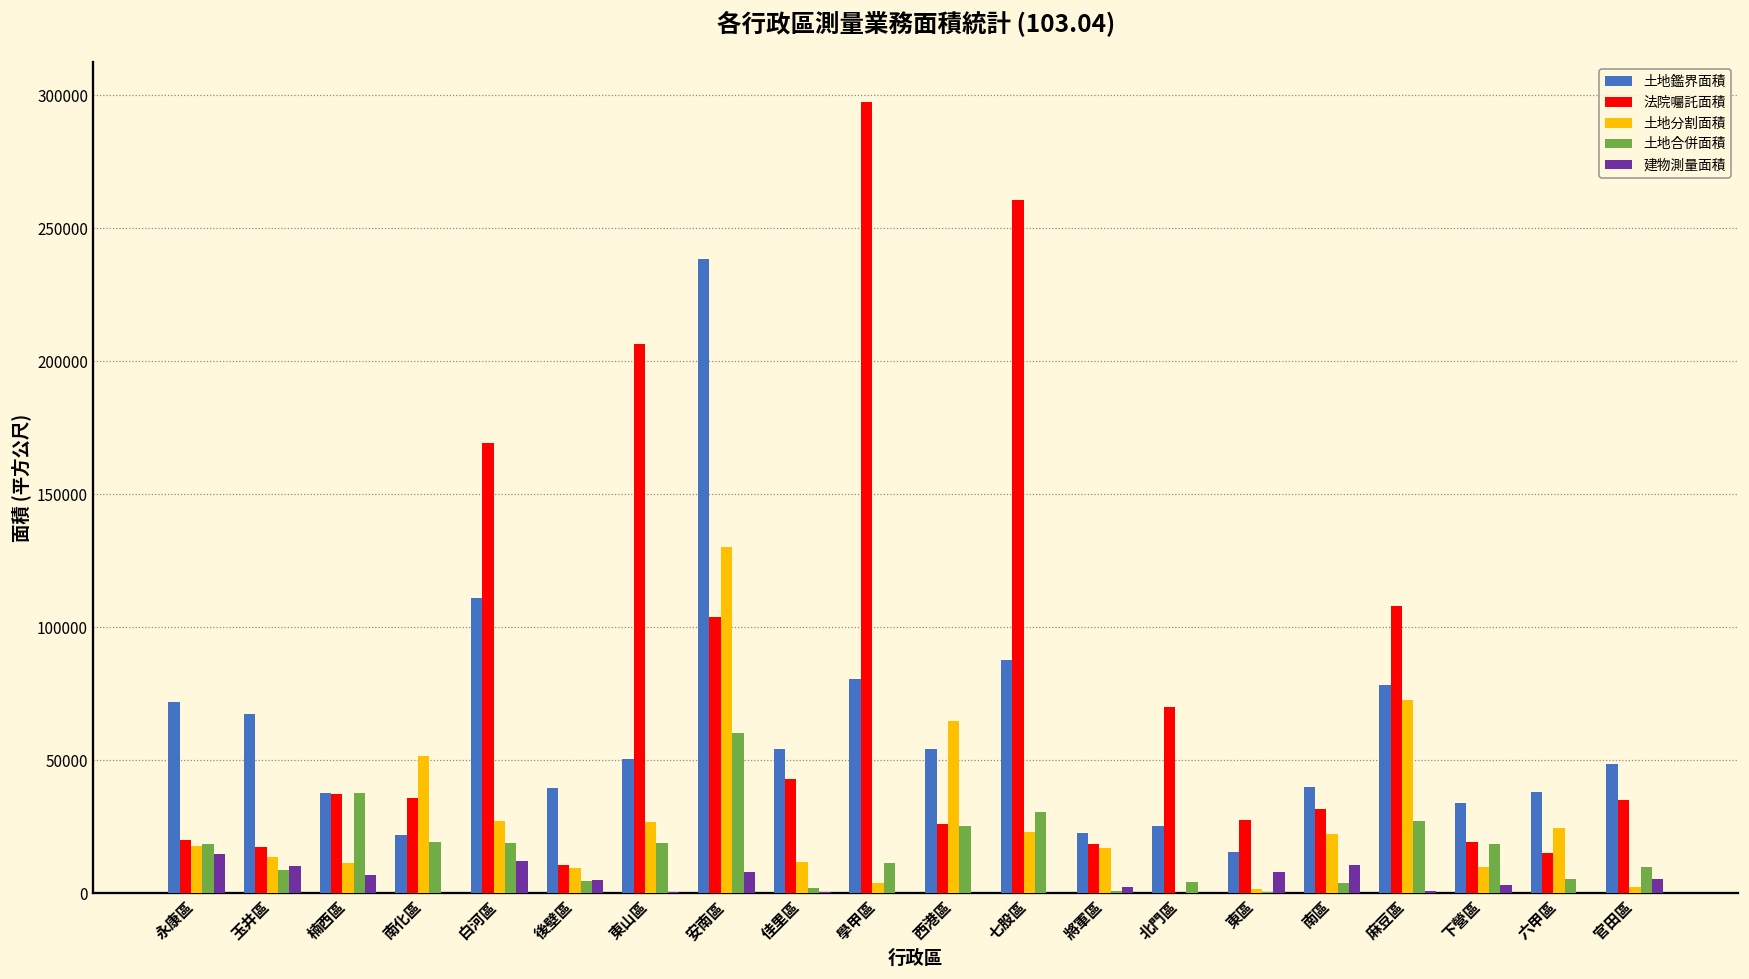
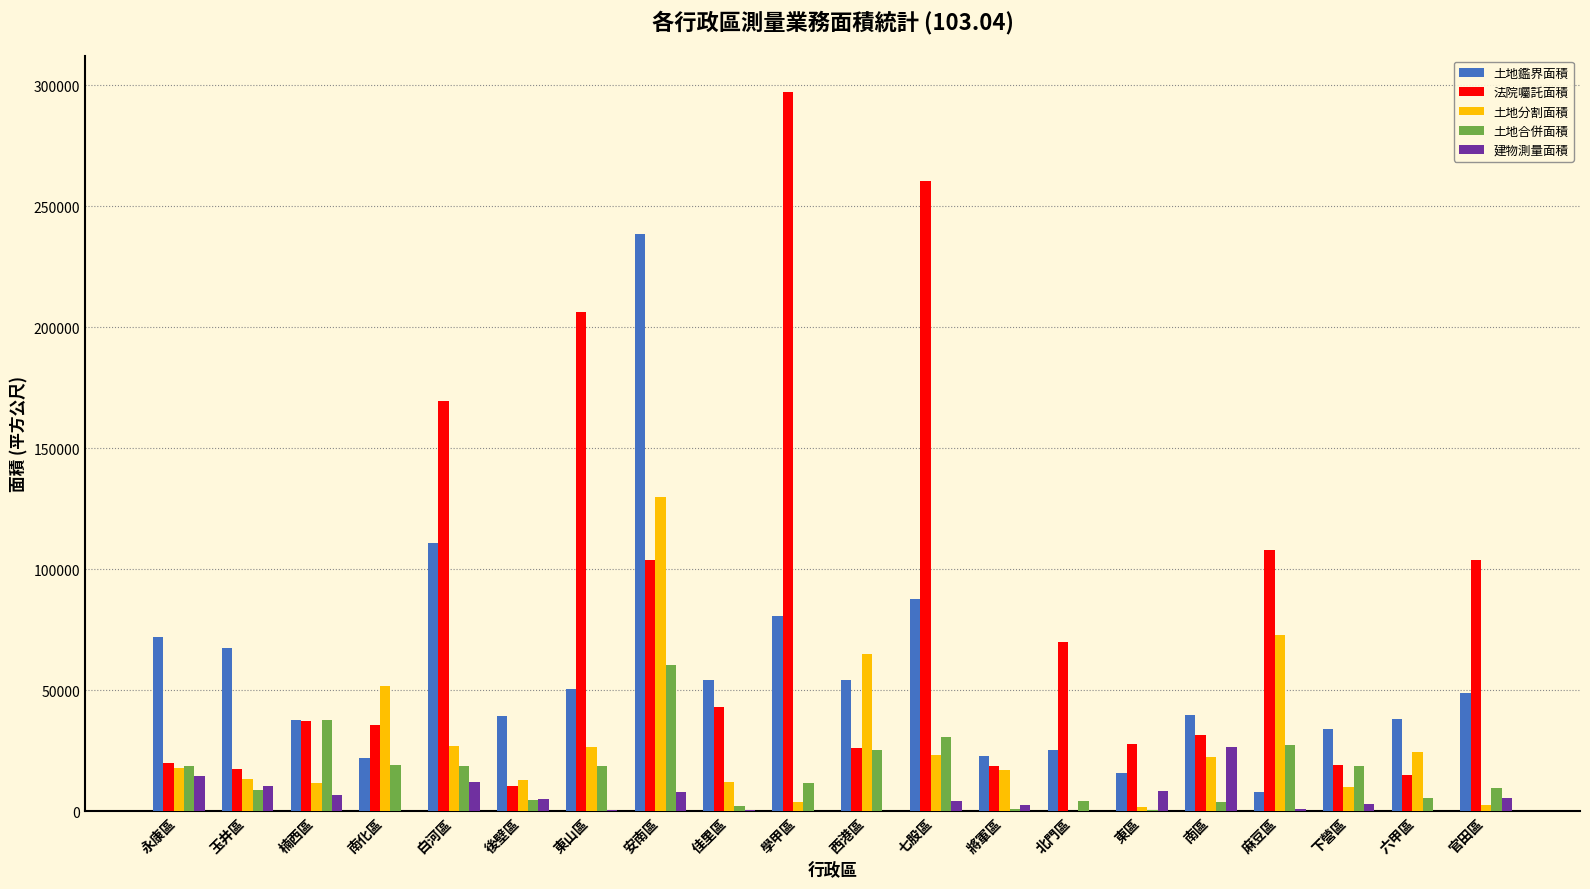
土地分割面積, 後壁區: 9000 -> 13000
建物測量面積, 七股區: 0 -> 4000
建物測量面積, 南區: 11000 -> 26000
土地鑑界面積, 麻豆區: 78000 -> 8000
法院囑託面積, 官田區: 35000 -> 104000
